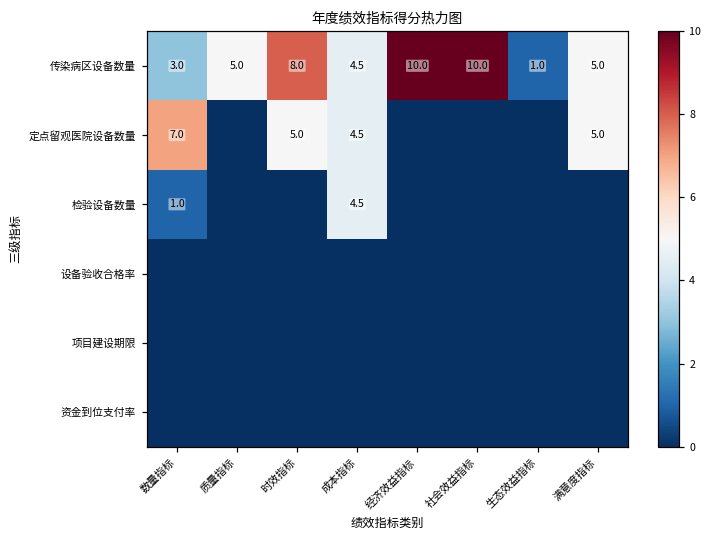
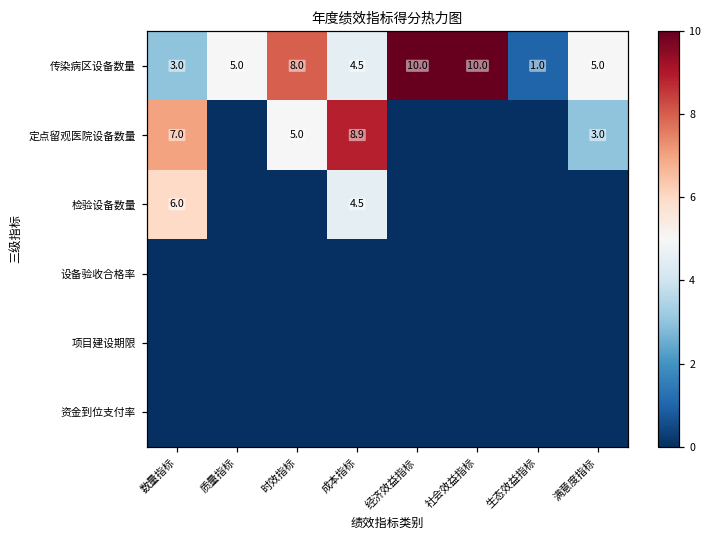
定点留观医院设备数量, 成本指标: 4.5 -> 8.9
定点留观医院设备数量, 满意度指标: 5.0 -> 3.0
检验设备数量, 数量指标: 1.0 -> 6.0
